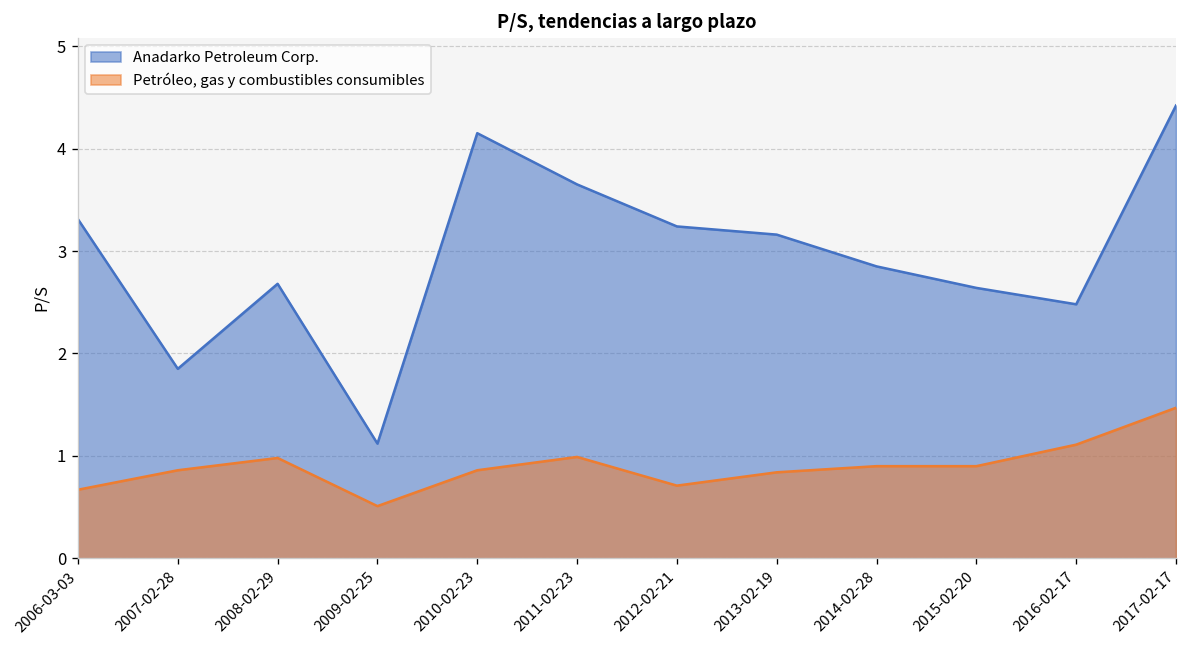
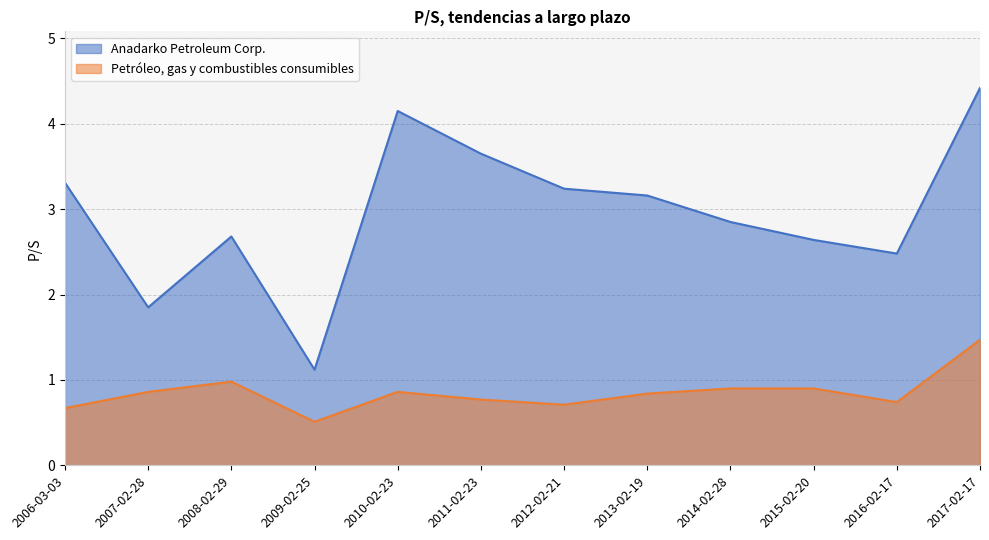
Petróleo, gas y combustibles consumibles, 2011-02-23: 1.0 -> 0.8
Petróleo, gas y combustibles consumibles, 2016-02-17: 1.1 -> 0.7
